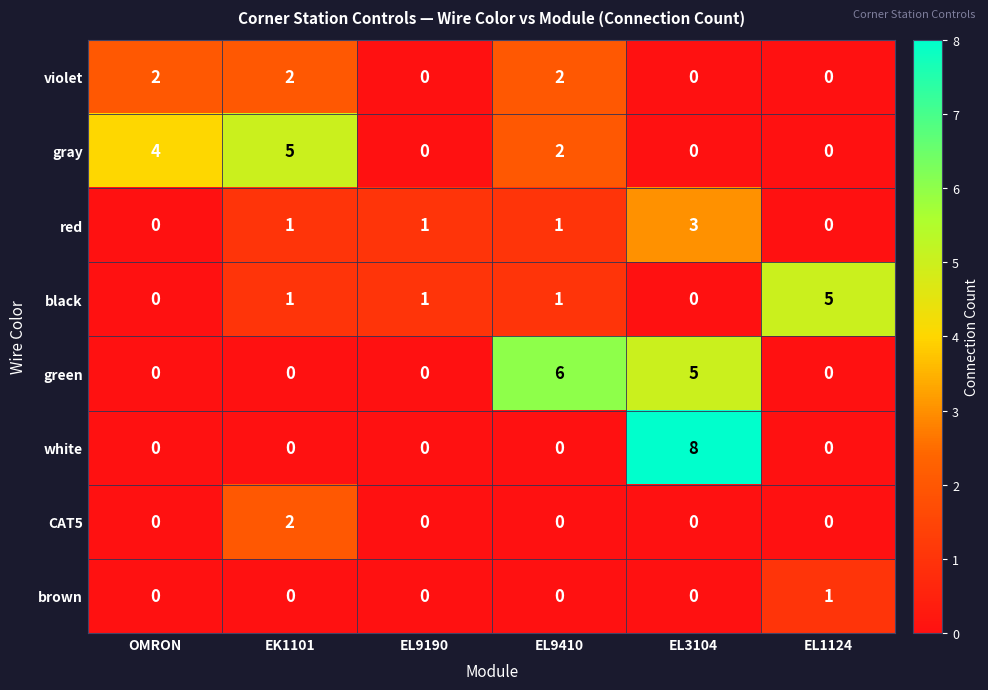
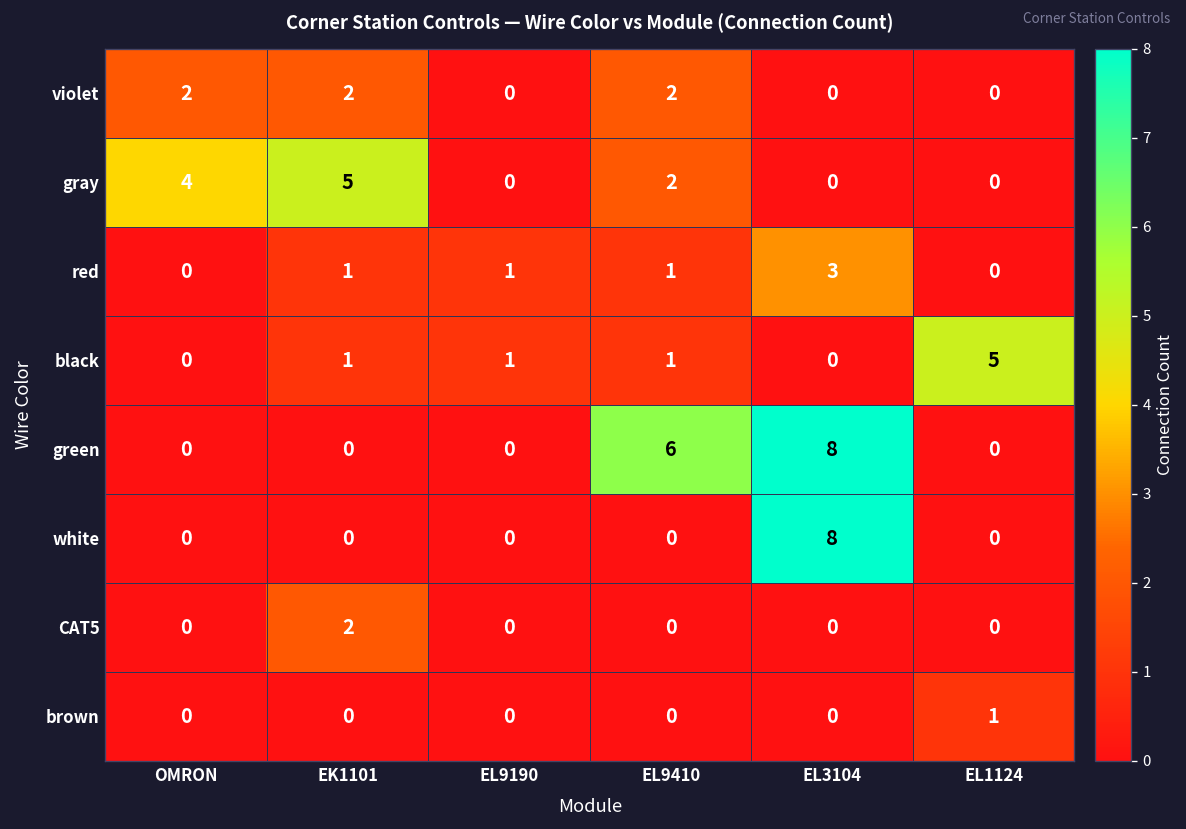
green, EL3104: 5 -> 8
